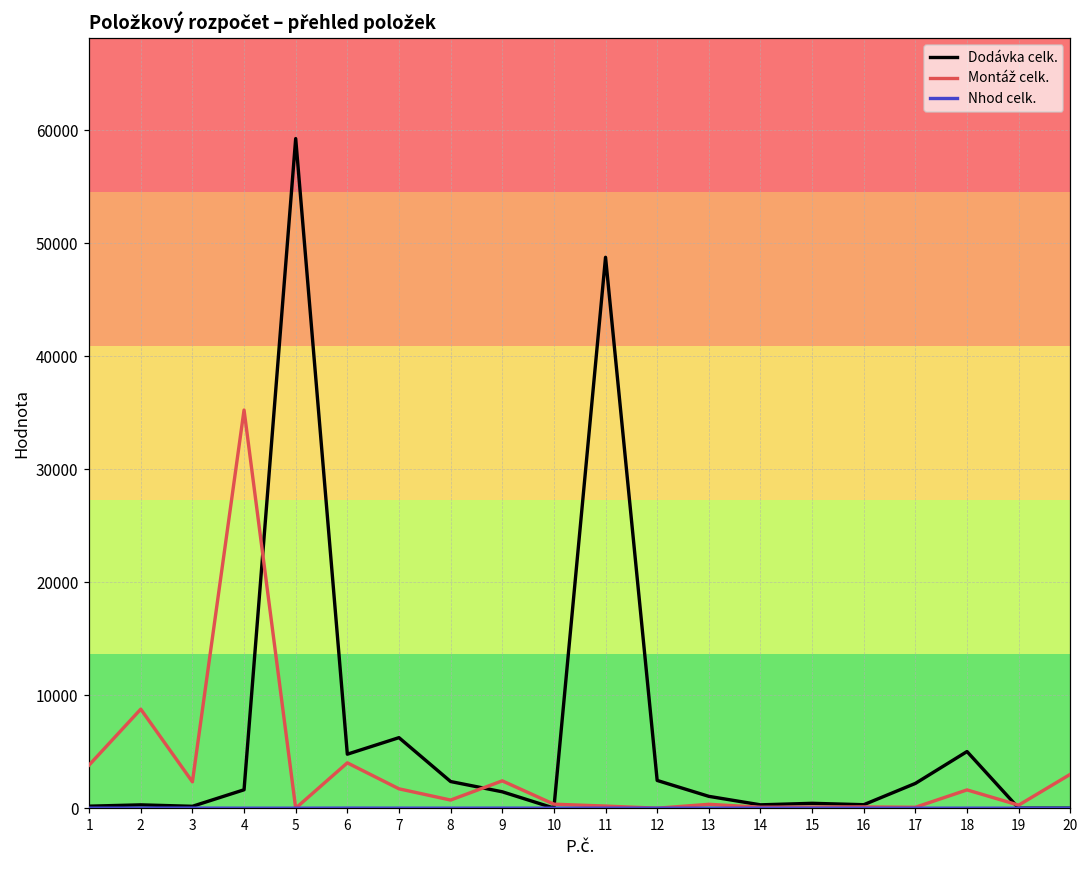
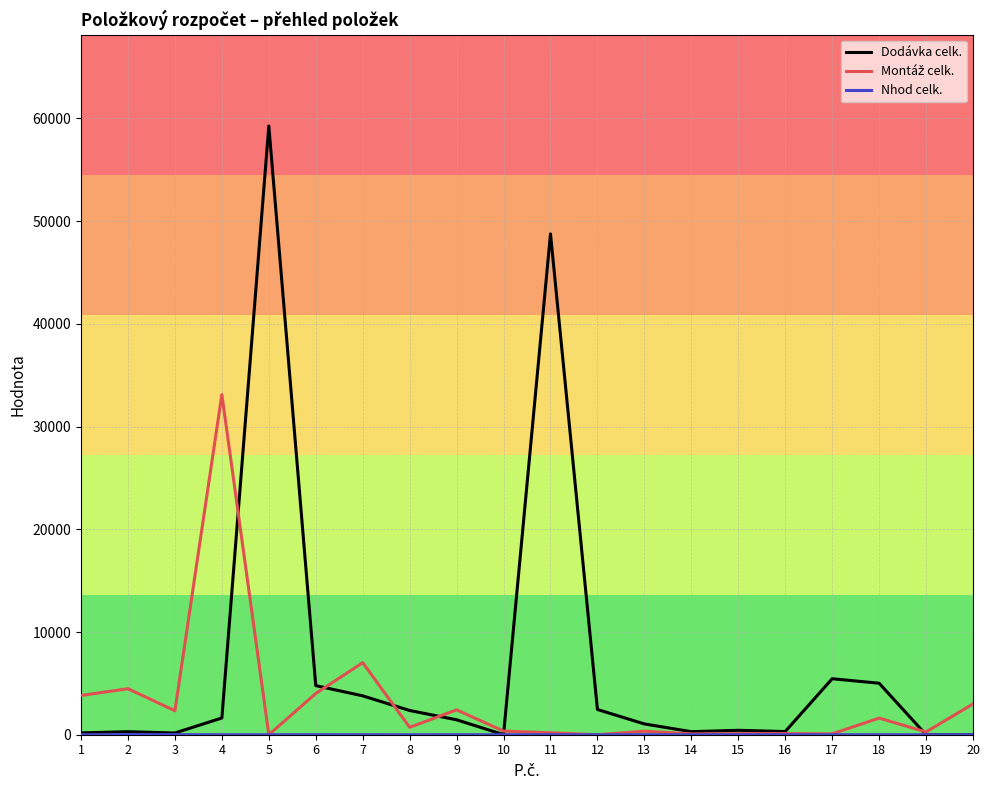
Montáž celk., 2: 8800 -> 4500
Montáž celk., 4: 35200 -> 33100
Dodávka celk., 7: 6200 -> 3800
Montáž celk., 7: 1700 -> 7000
Dodávka celk., 17: 2200 -> 5500
